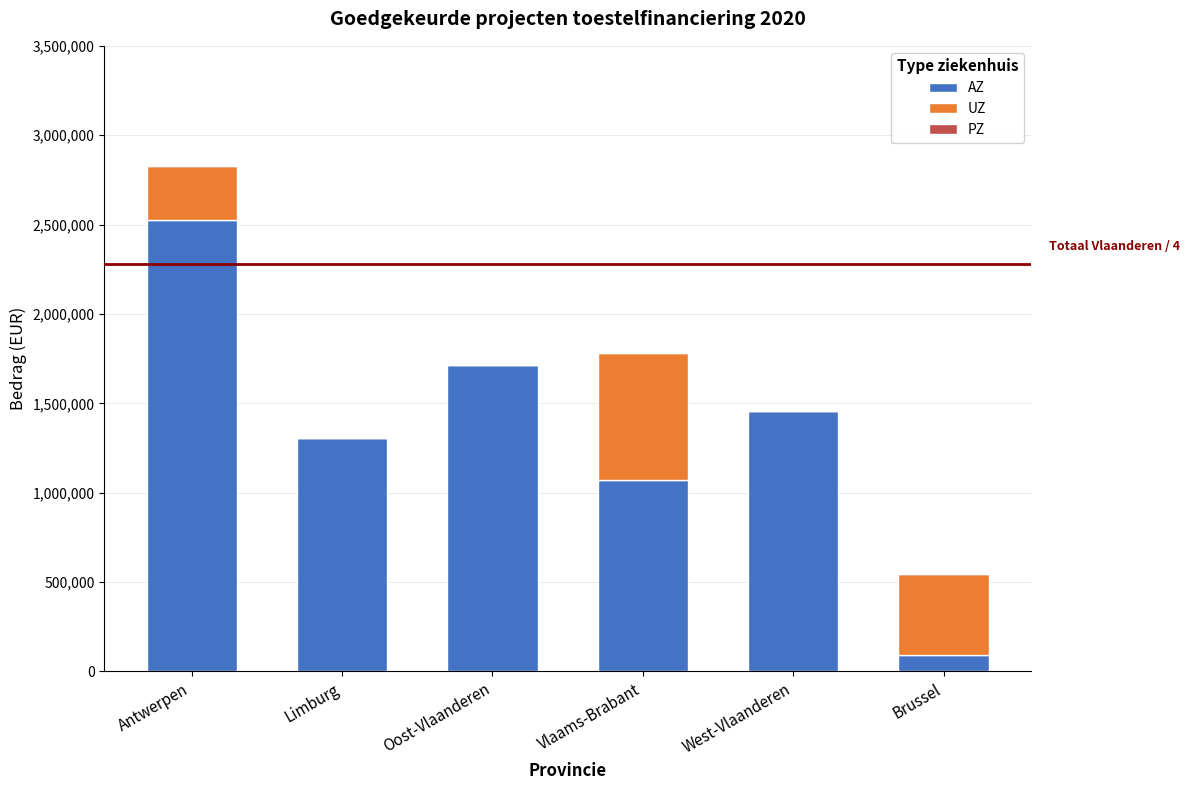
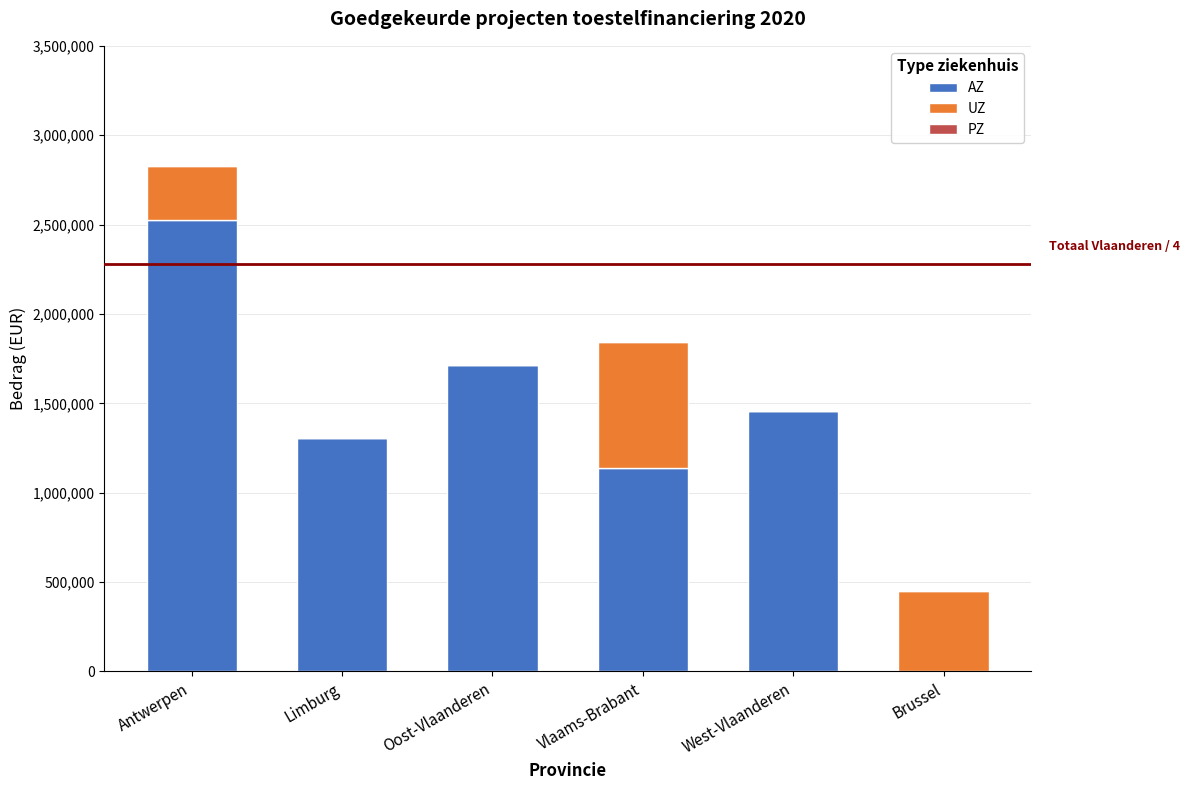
AZ, Vlaams-Brabant: 1,070,000 -> 1,140,000
AZ, Brussel: 90,000 -> 0
